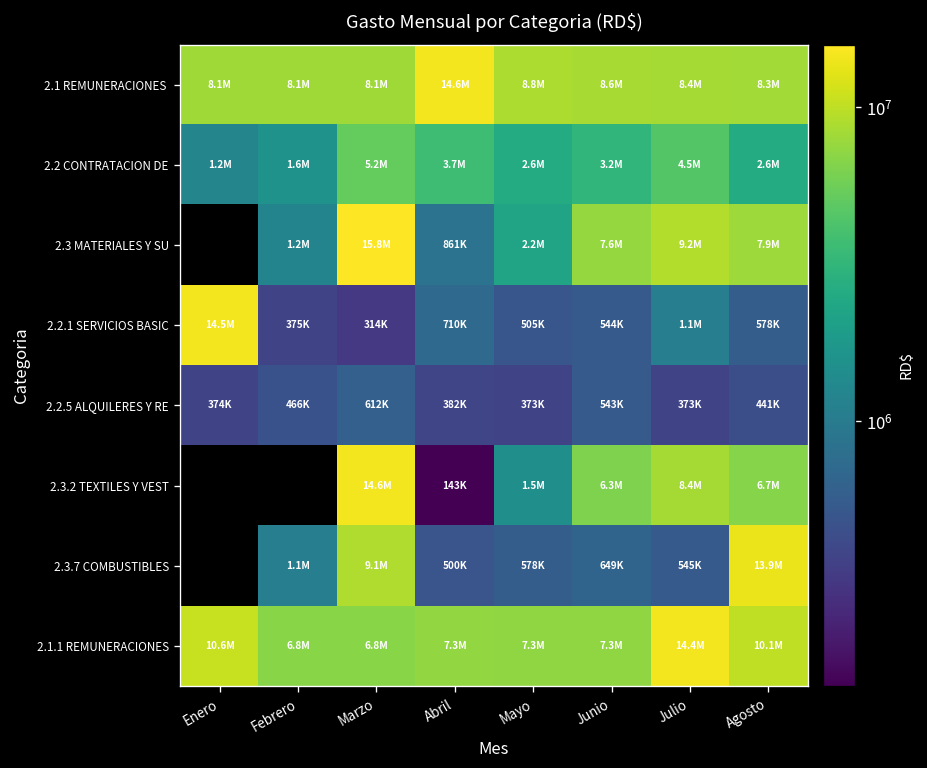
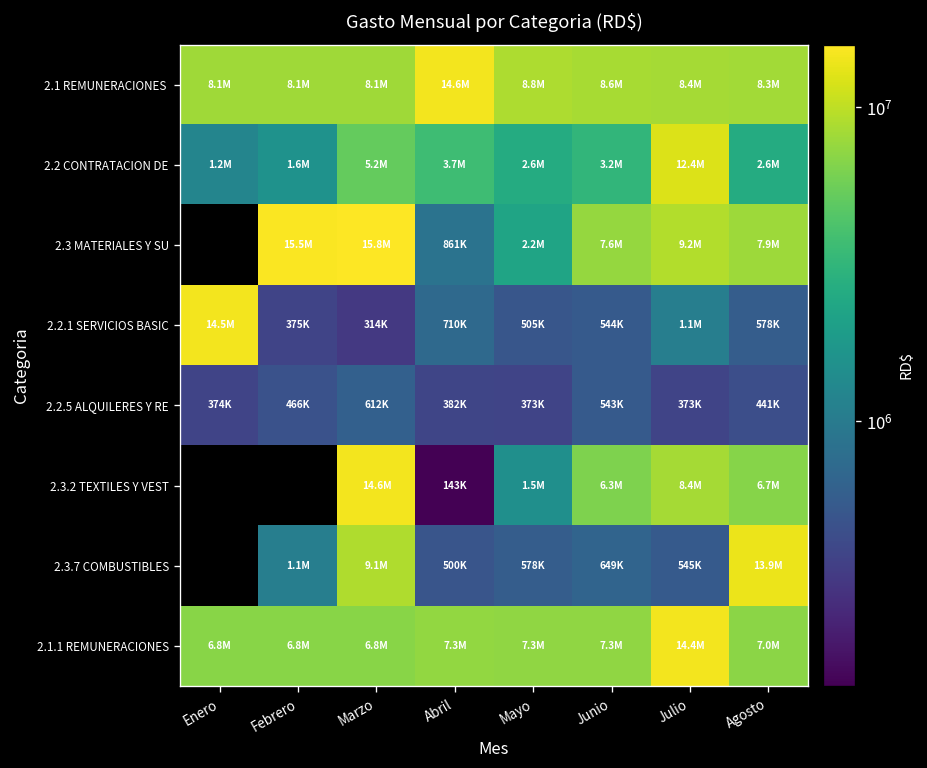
2.2 CONTRATACION DE, Julio: 4.5M -> 12.4M
2.3 MATERIALES Y SU, Febrero: 1.2M -> 15.5M
2.1.1 REMUNERACIONES, Enero: 10.6M -> 6.8M
2.1.1 REMUNERACIONES, Agosto: 10.1M -> 7.0M
